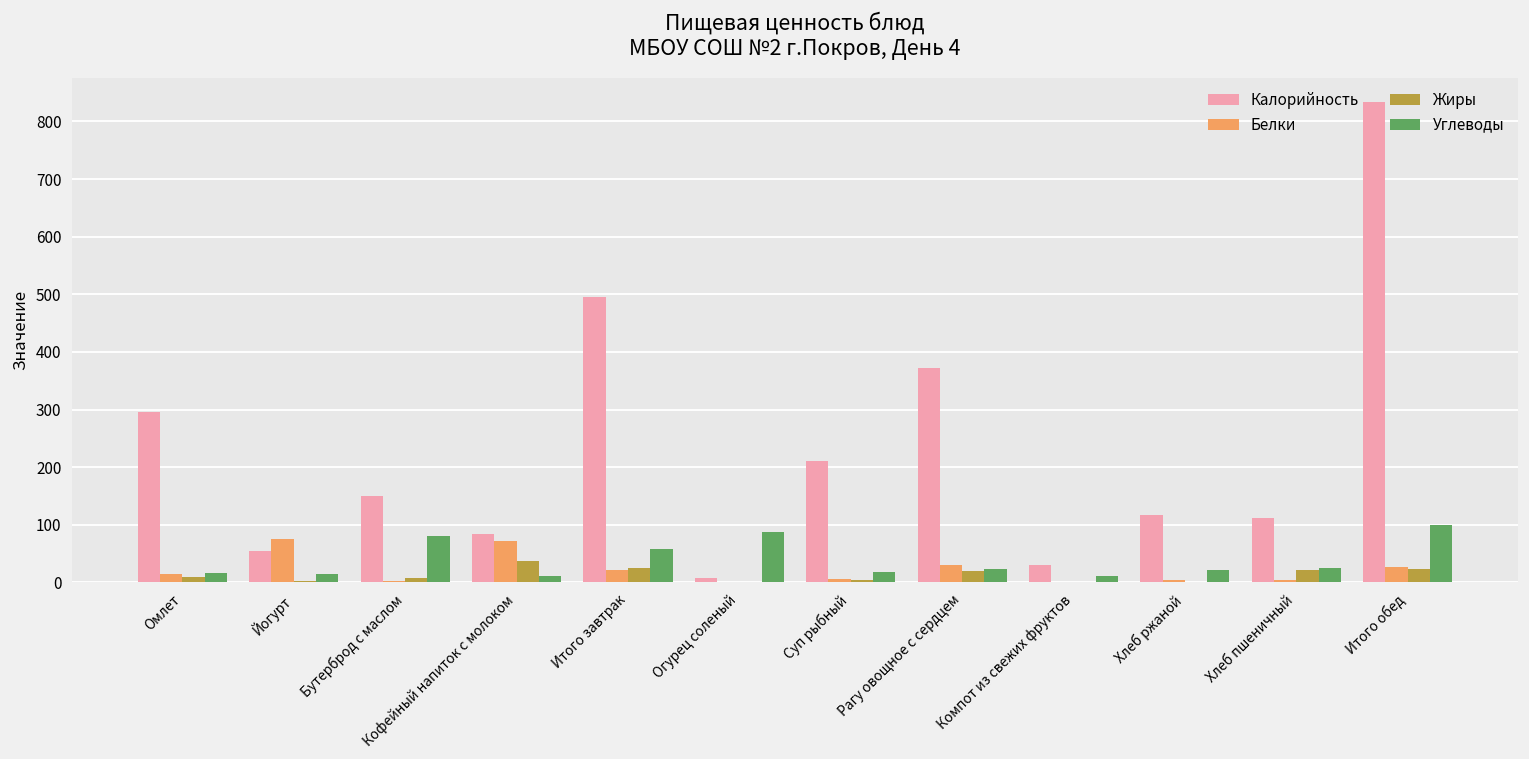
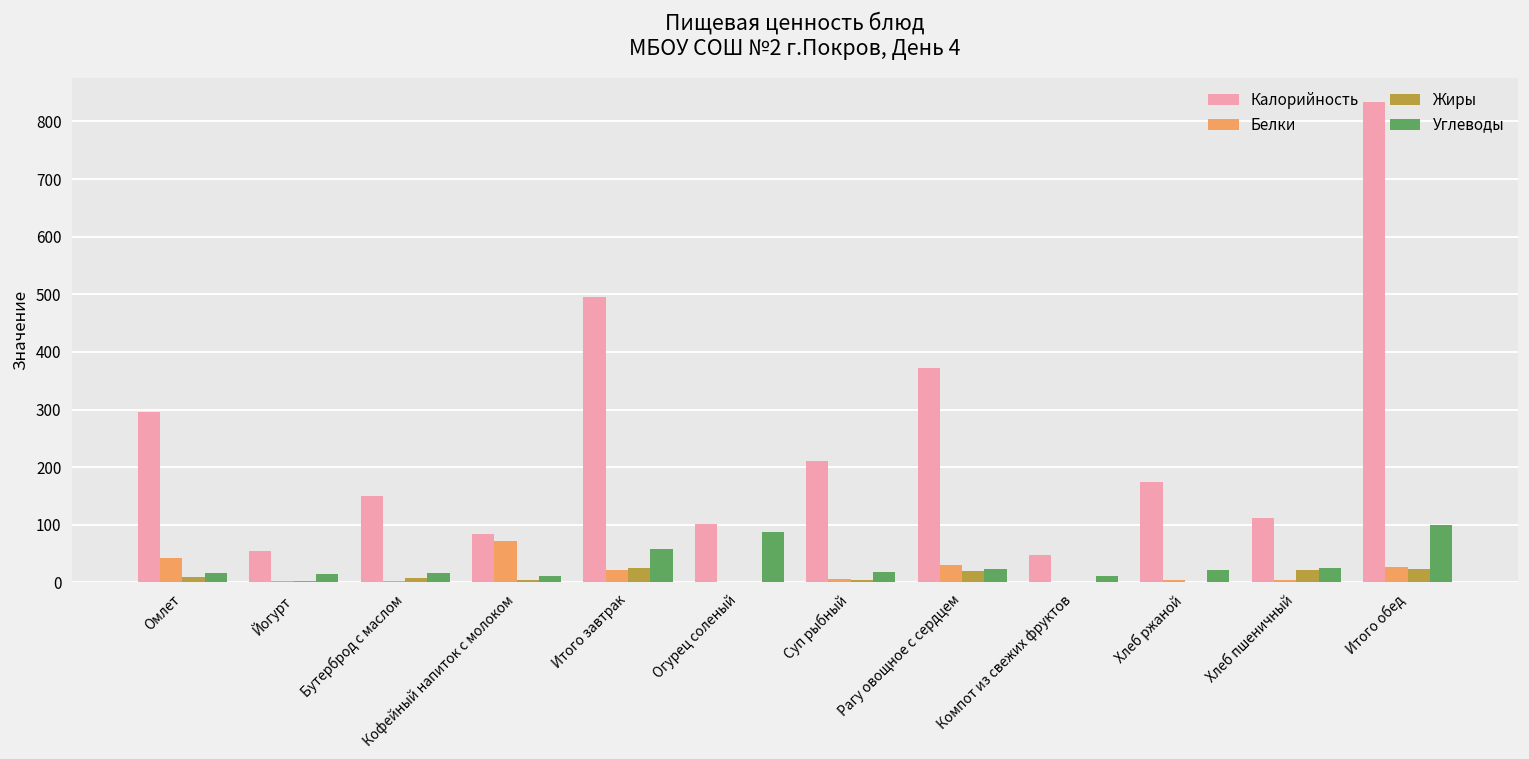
Белки, Омлет: 20 -> 40
Белки, Йогурт: 80 -> 0
Углеводы, Бутерброд с маслом: 80 -> 20
Жиры, Кофейный напиток с молоком: 40 -> 0
Калорийность, Огурец соленый: 10 -> 100
Калорийность, Компот из свежих фруктов: 30 -> 50
Калорийность, Хлеб ржаной: 120 -> 170
